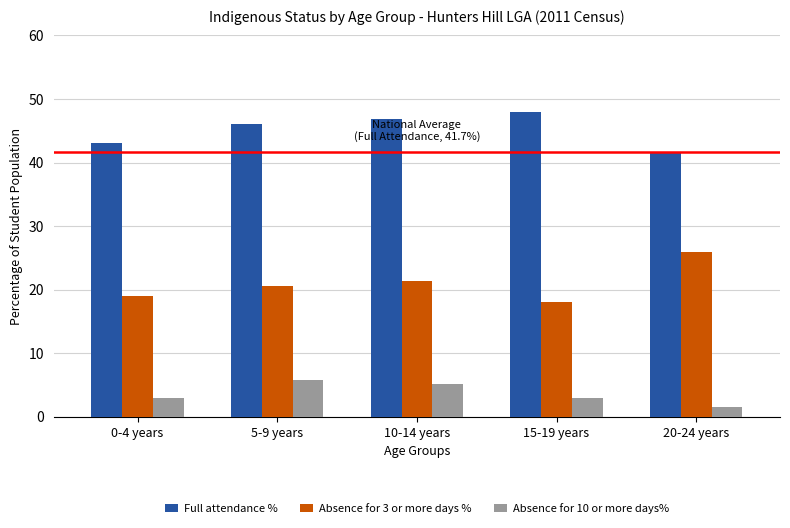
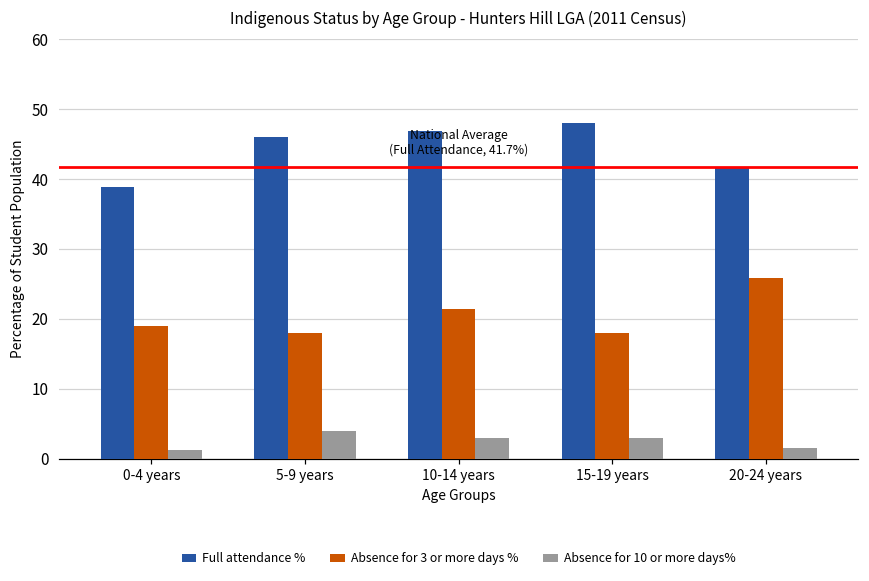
Full attendance %, 0-4 years: 43 -> 39
Absence for 10 or more days%, 0-4 years: 3 -> 1
Absence for 3 or more days %, 5-9 years: 21 -> 18
Absence for 10 or more days%, 5-9 years: 6 -> 4
Absence for 10 or more days%, 10-14 years: 5 -> 3
